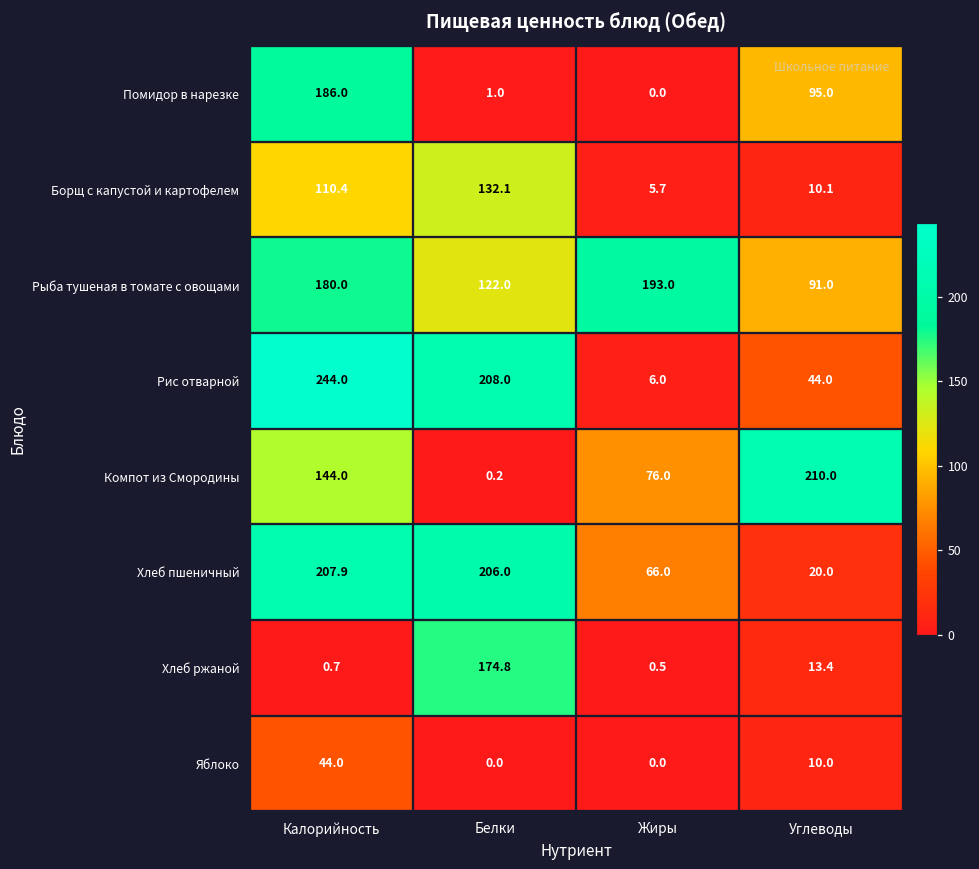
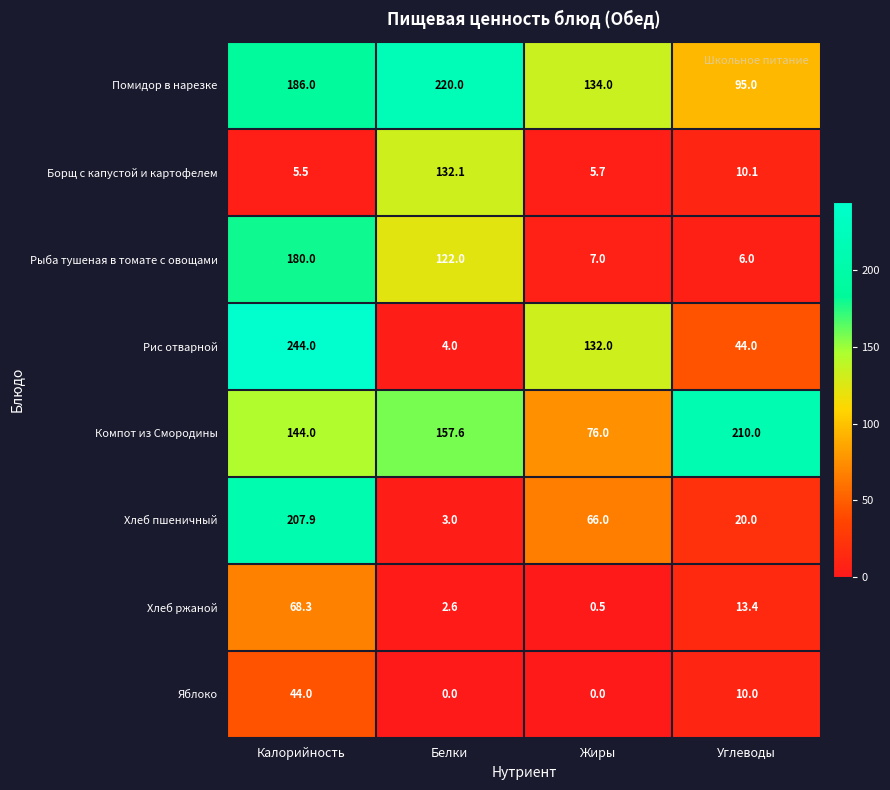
Помидор в нарезке, Белки: 1.0 -> 220.0
Помидор в нарезке, Жиры: 0.0 -> 134.0
Борщ с капустой и картофелем, Калорийность: 110.4 -> 5.5
Рыба тушеная в томате с овощами, Жиры: 193.0 -> 7.0
Рыба тушеная в томате с овощами, Углеводы: 91.0 -> 6.0
Рис отварной, Белки: 208.0 -> 4.0
Рис отварной, Жиры: 6.0 -> 132.0
Компот из Смородины, Белки: 0.2 -> 157.6
Хлеб пшеничный, Белки: 206.0 -> 3.0
Хлеб ржаной, Калорийность: 0.7 -> 68.3
Хлеб ржаной, Белки: 174.8 -> 2.6
